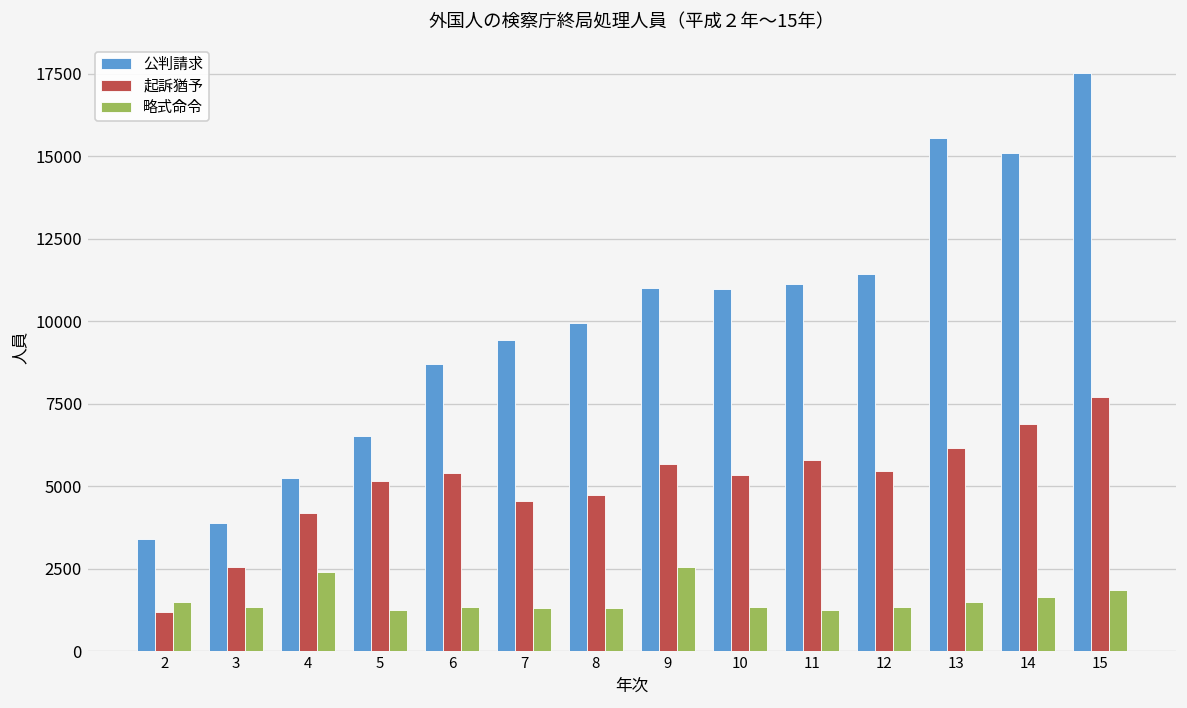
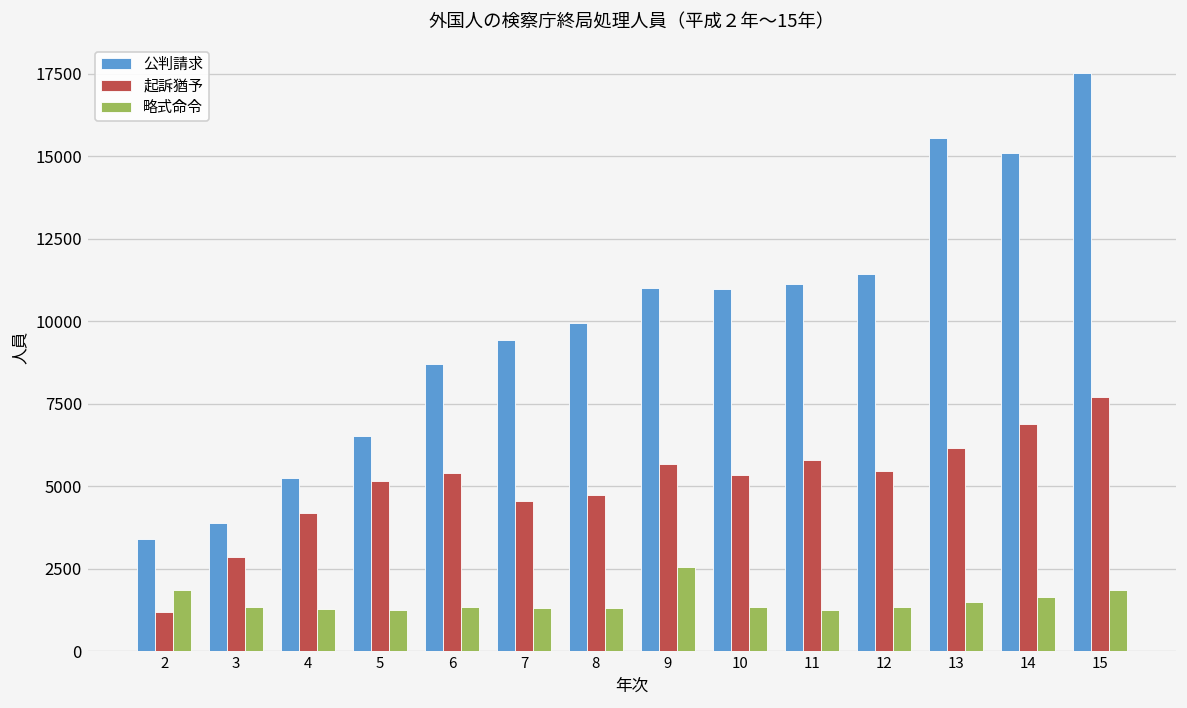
略式命令, 2: 1500 -> 1900
起訴猶予, 3: 2500 -> 2900
略式命令, 4: 2400 -> 1300
